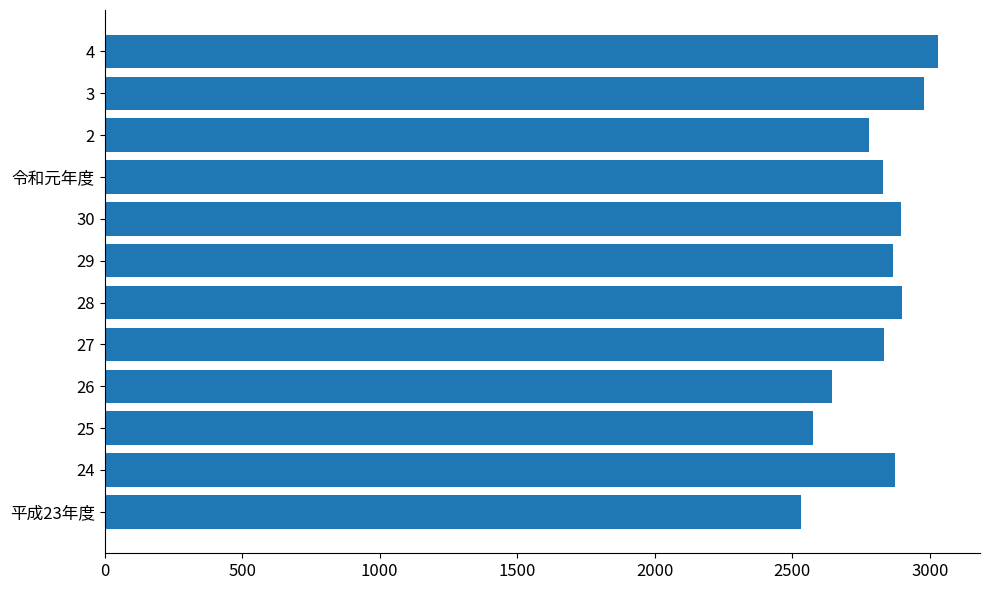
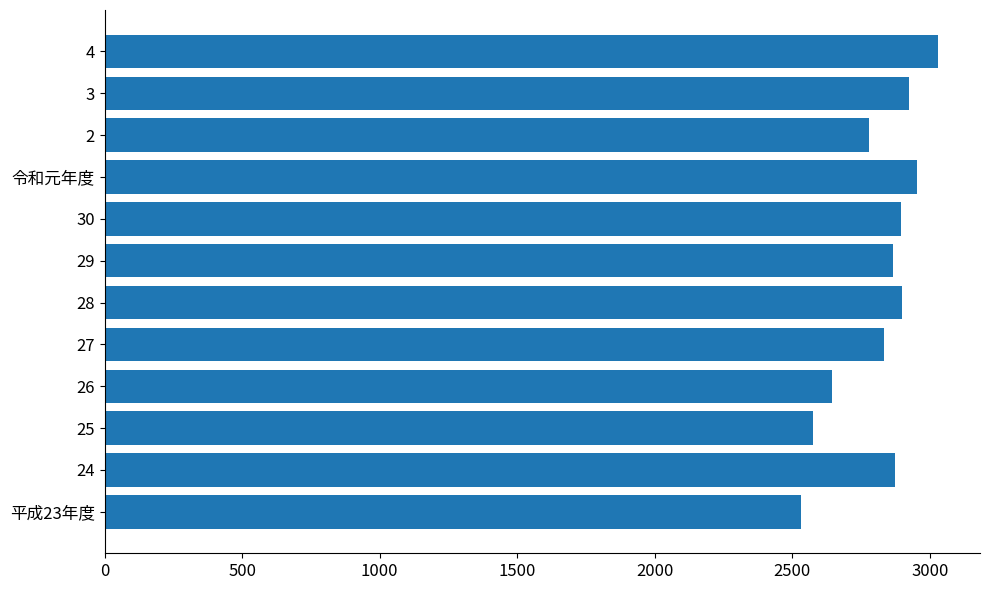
3: 2980 -> 2930
令和元年度: 2830 -> 2960
